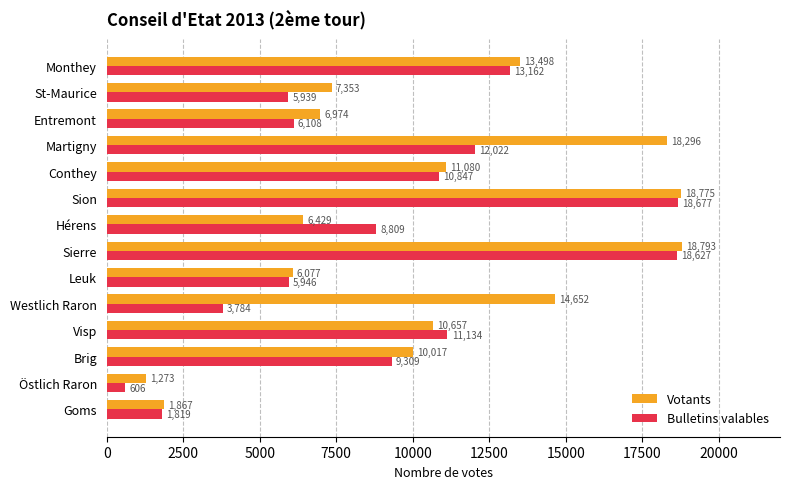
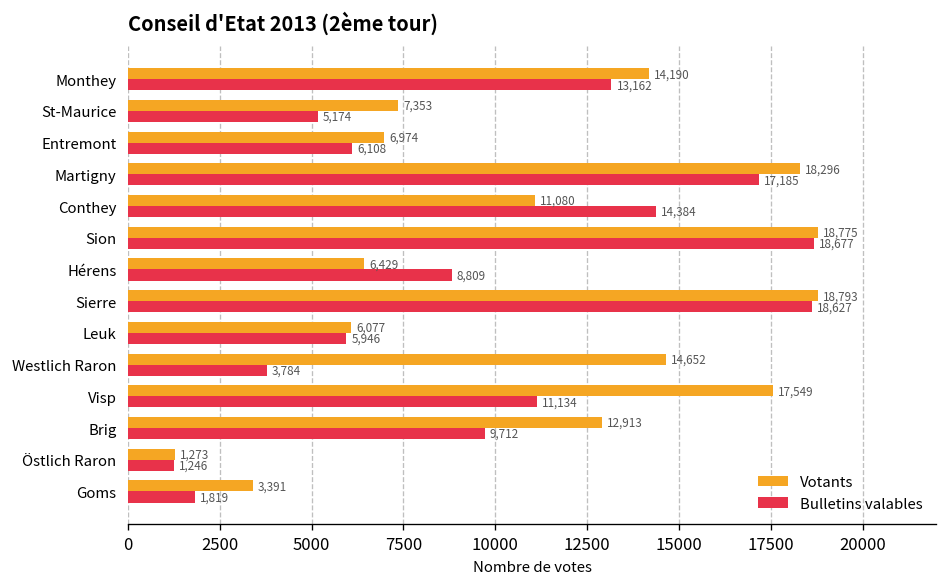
Votants, Monthey: 13,498 -> 14,190
Bulletins valables, St-Maurice: 5,939 -> 5,174
Bulletins valables, Martigny: 12,022 -> 17,185
Bulletins valables, Conthey: 10,847 -> 14,384
Votants, Visp: 10,657 -> 17,549
Votants, Brig: 10,017 -> 12,913
Bulletins valables, Brig: 9,309 -> 9,712
Bulletins valables, Östlich Raron: 606 -> 1,246
Votants, Goms: 1,867 -> 3,391
